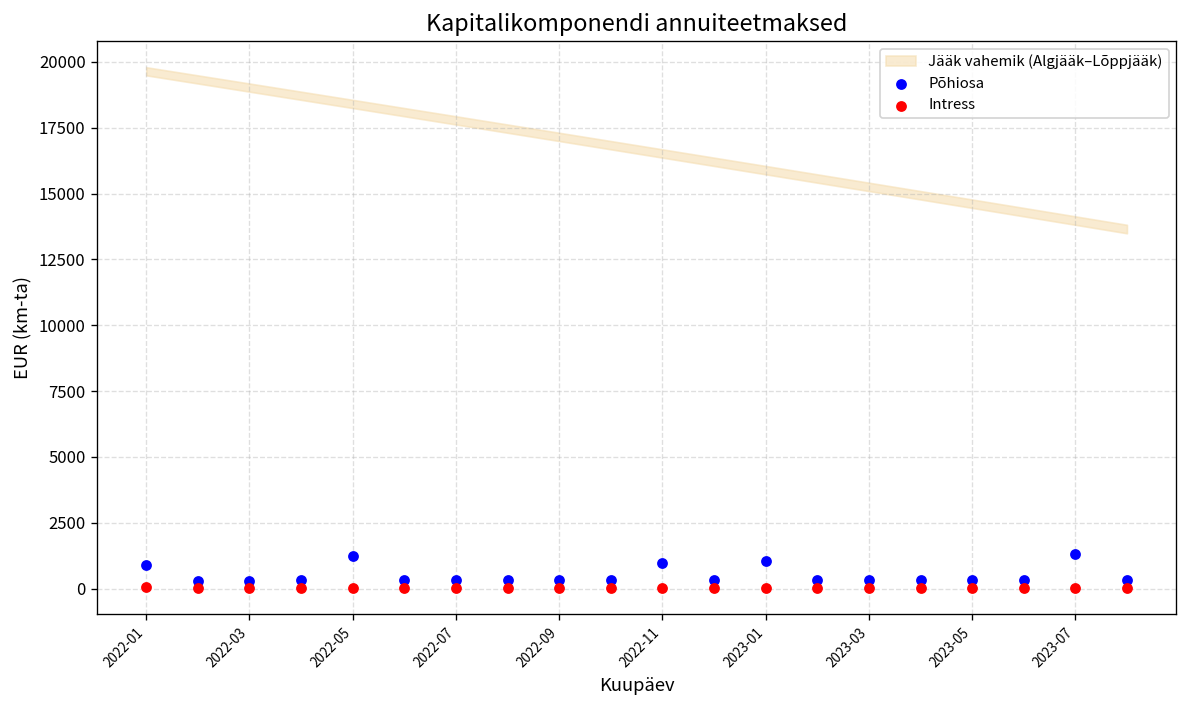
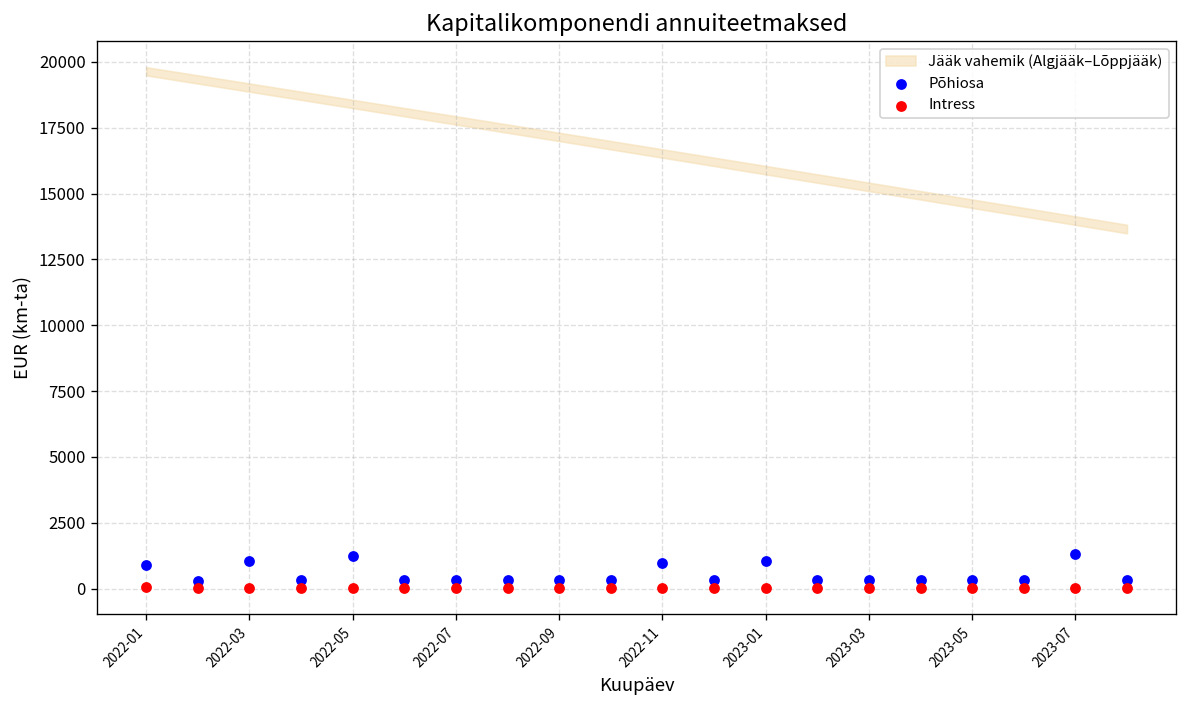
Põhiosa, 2022-03: 300 -> 1000
